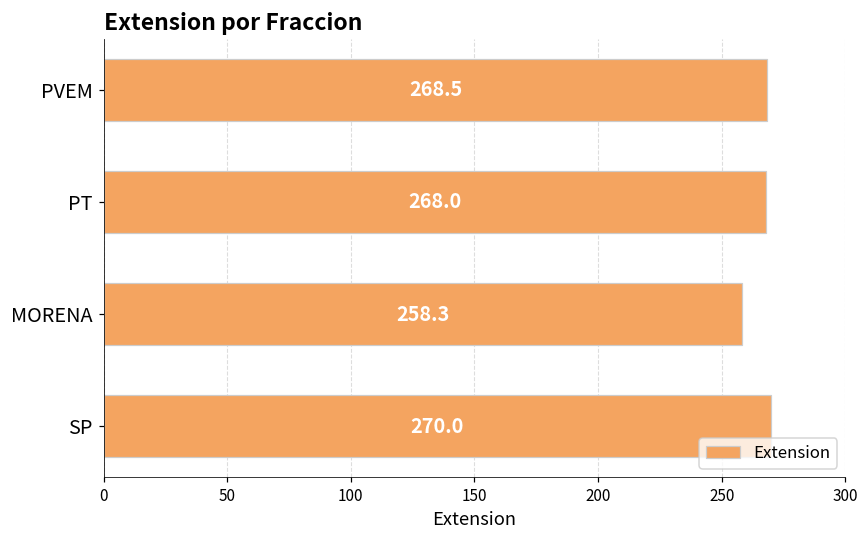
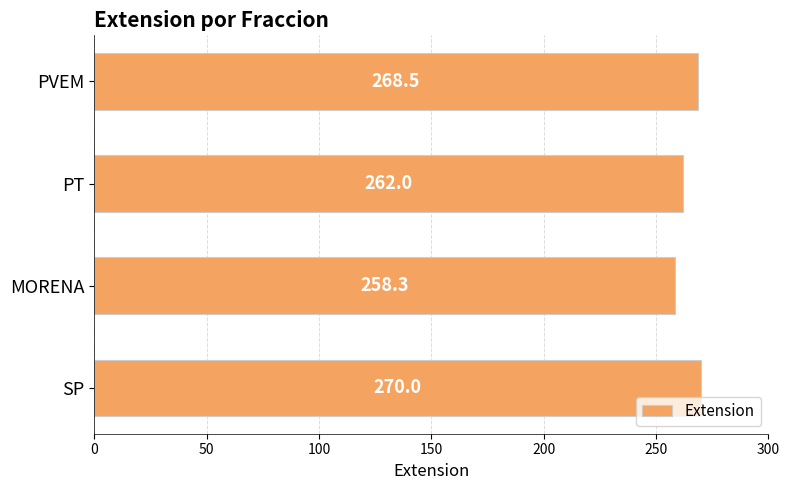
PT: 268.0 -> 262.0
